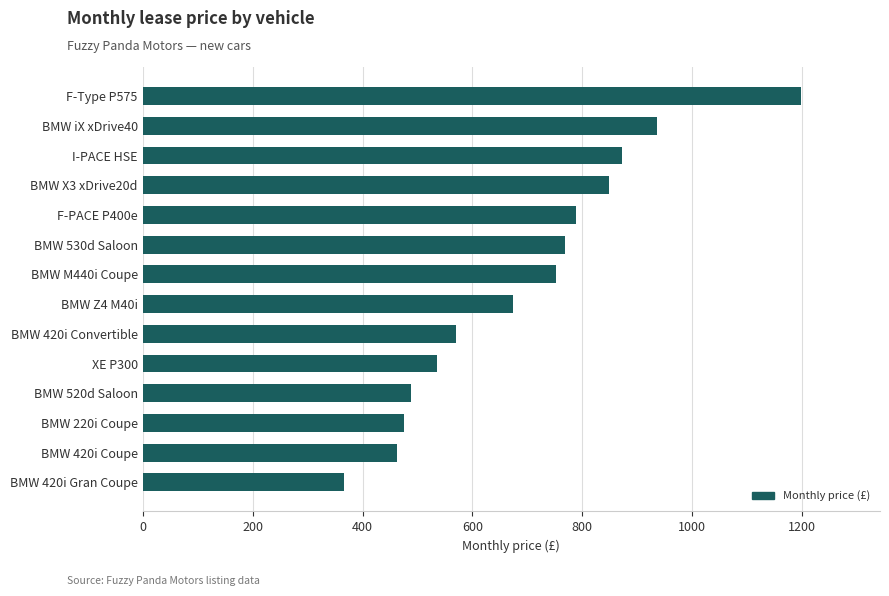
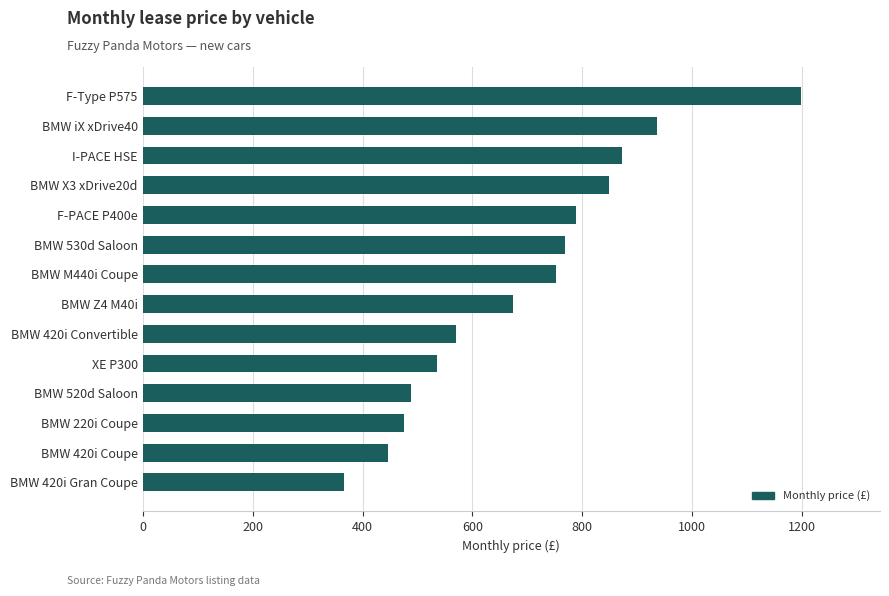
BMW 420i Coupe: 460 -> 450
